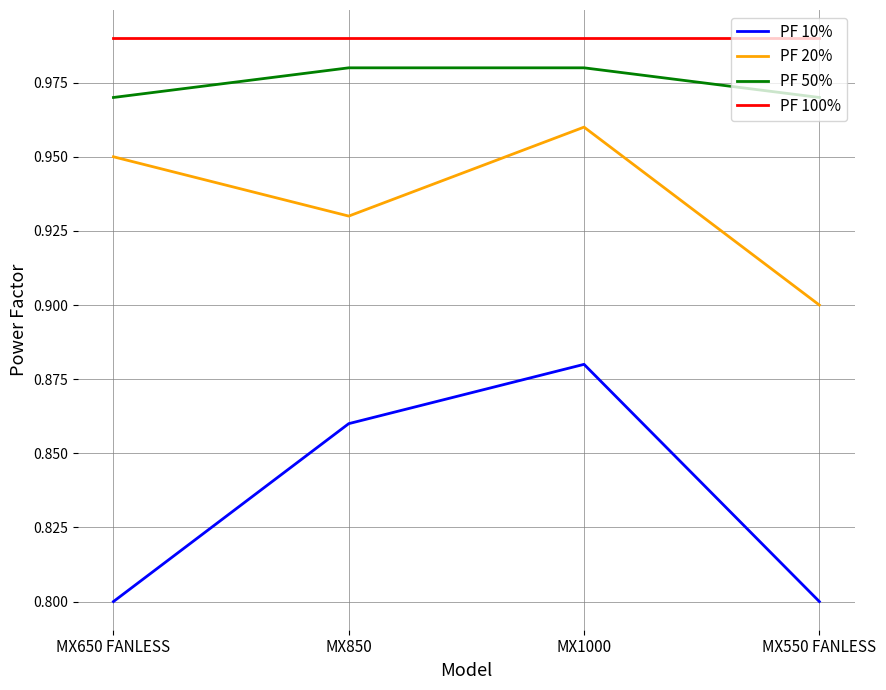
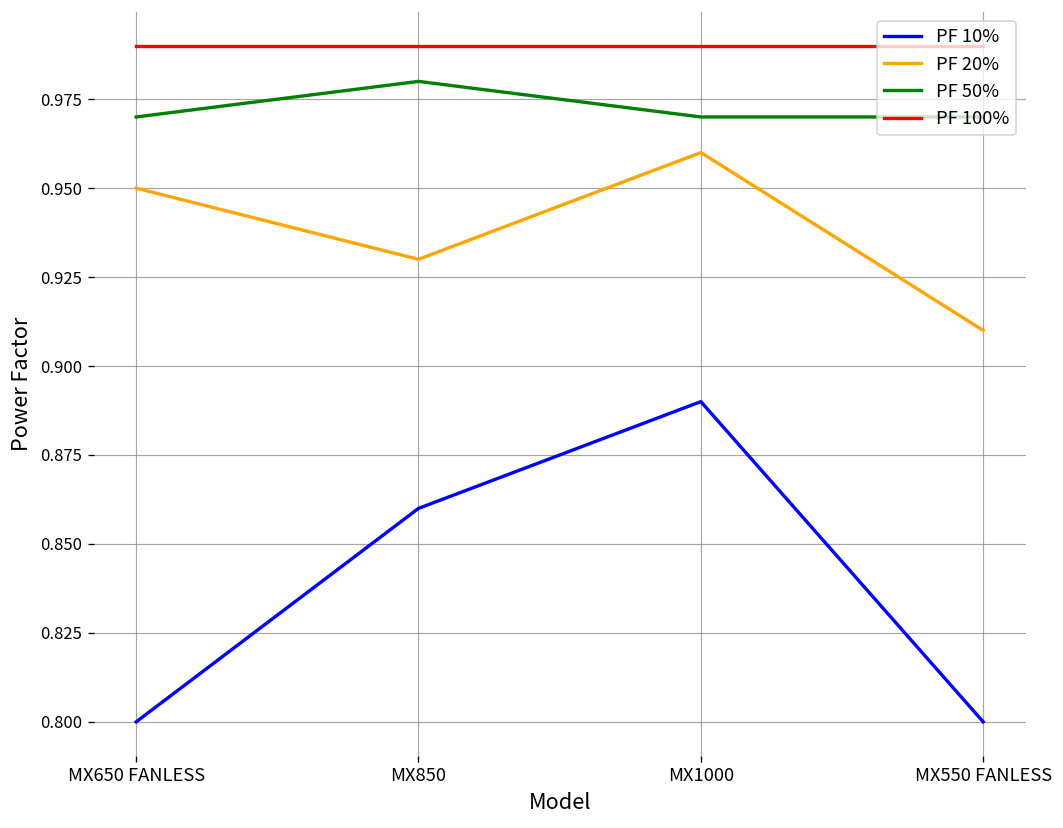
PF 10%, MX1000: 0.88 -> 0.89
PF 50%, MX1000: 0.98 -> 0.97
PF 20%, MX550 FANLESS: 0.90 -> 0.91
